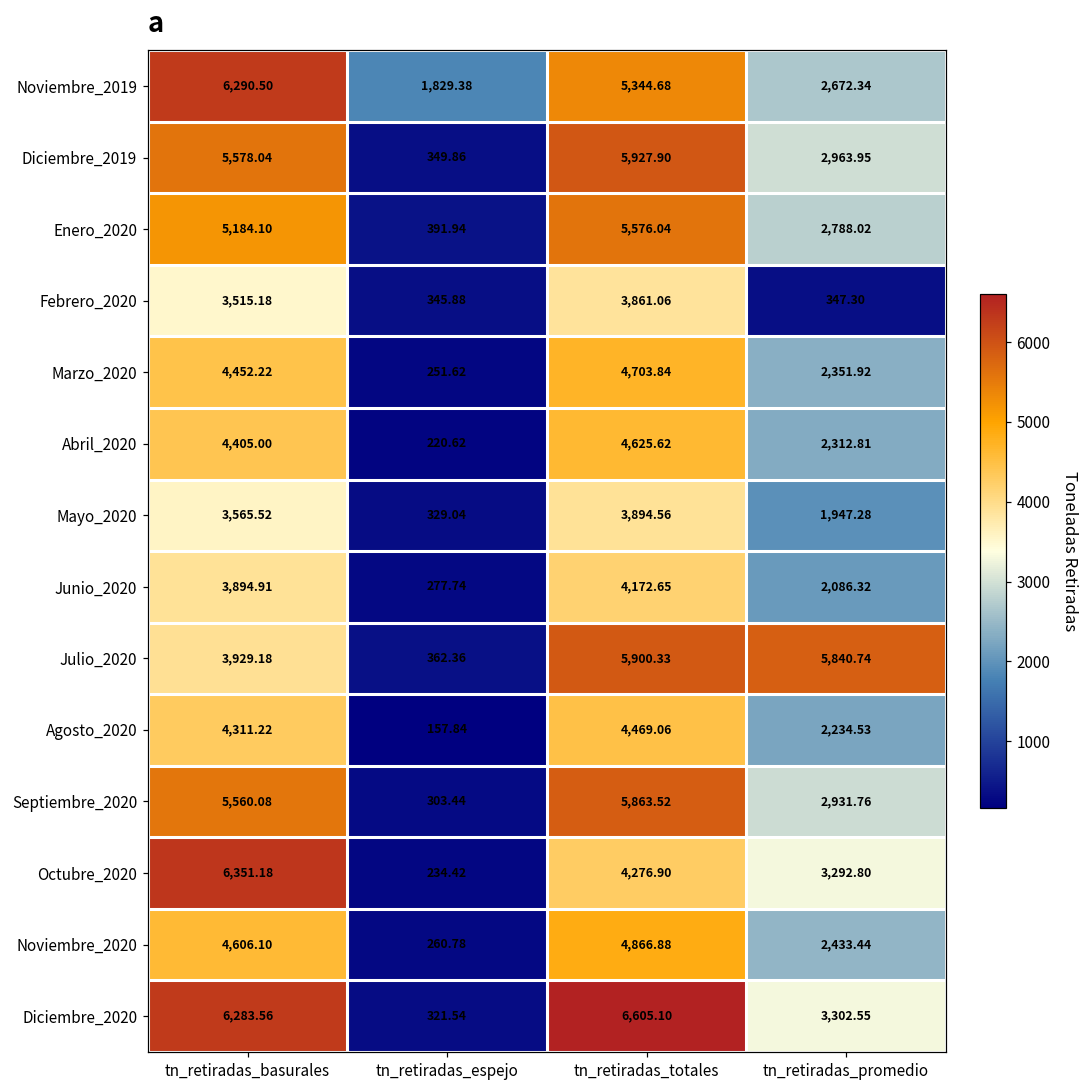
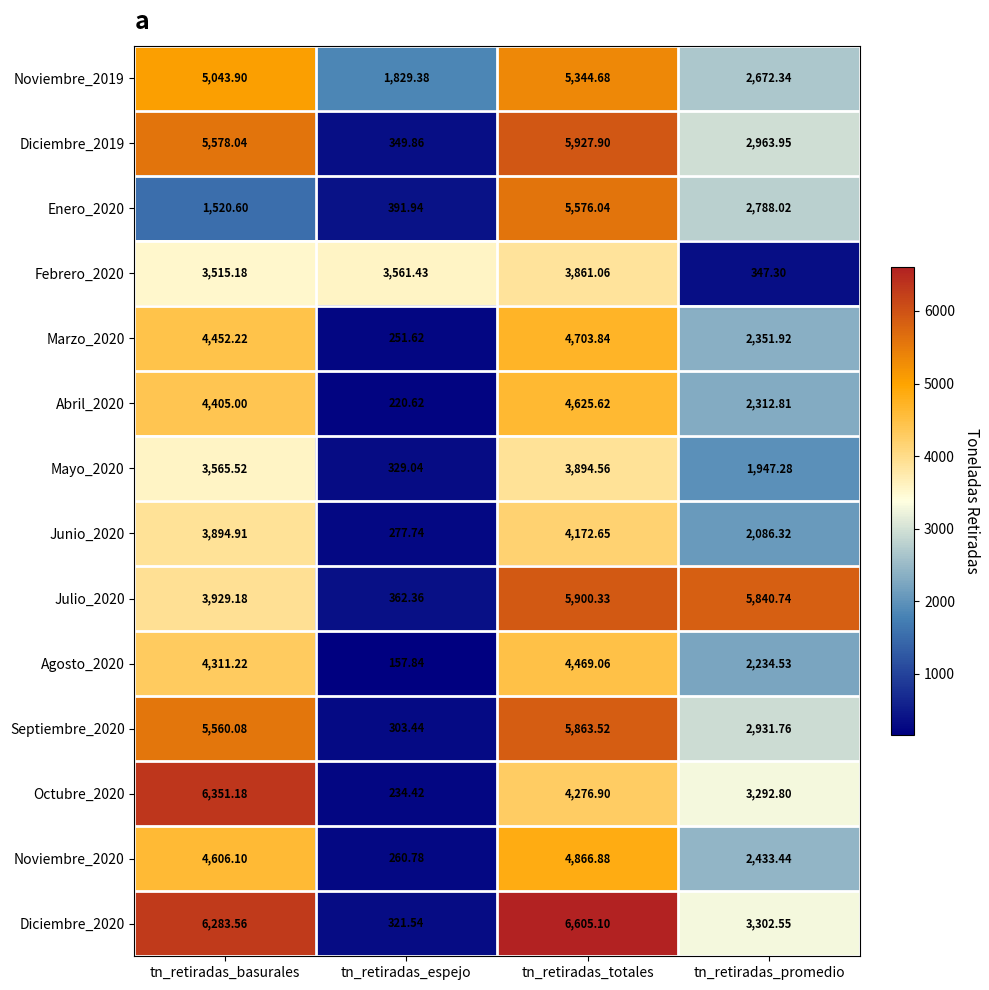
Noviembre_2019, tn_retiradas_basurales: 6,290.50 -> 5,043.90
Enero_2020, tn_retiradas_basurales: 5,184.10 -> 1,520.60
Febrero_2020, tn_retiradas_espejo: 345.88 -> 3,561.43
